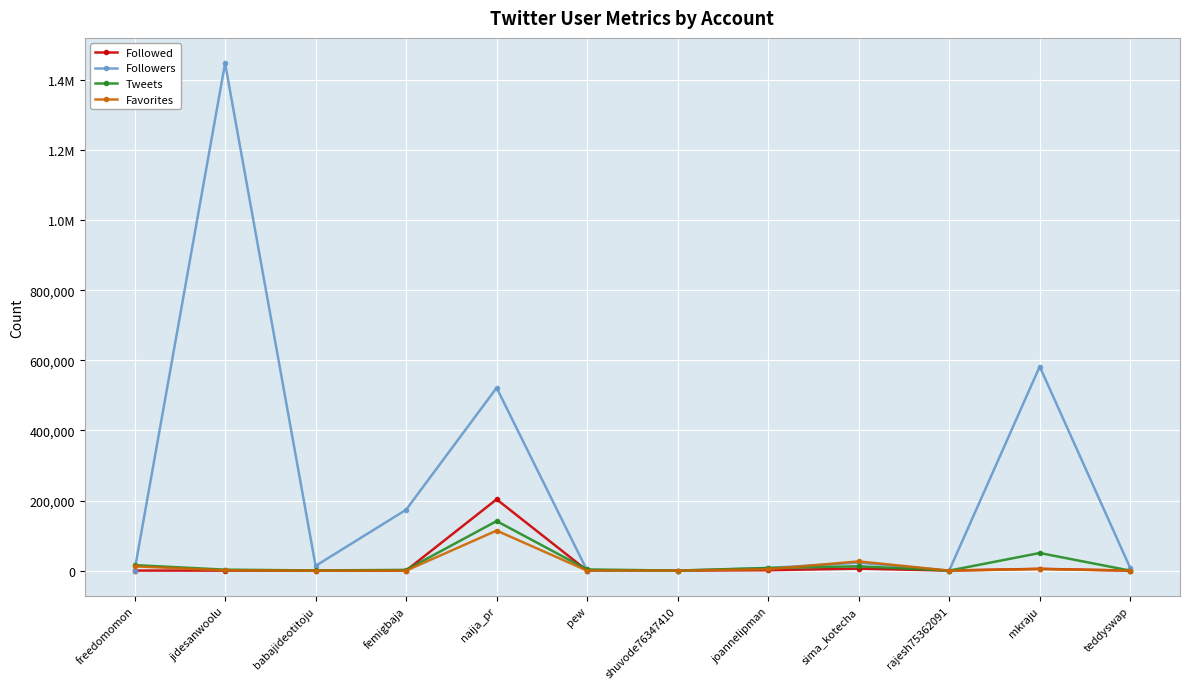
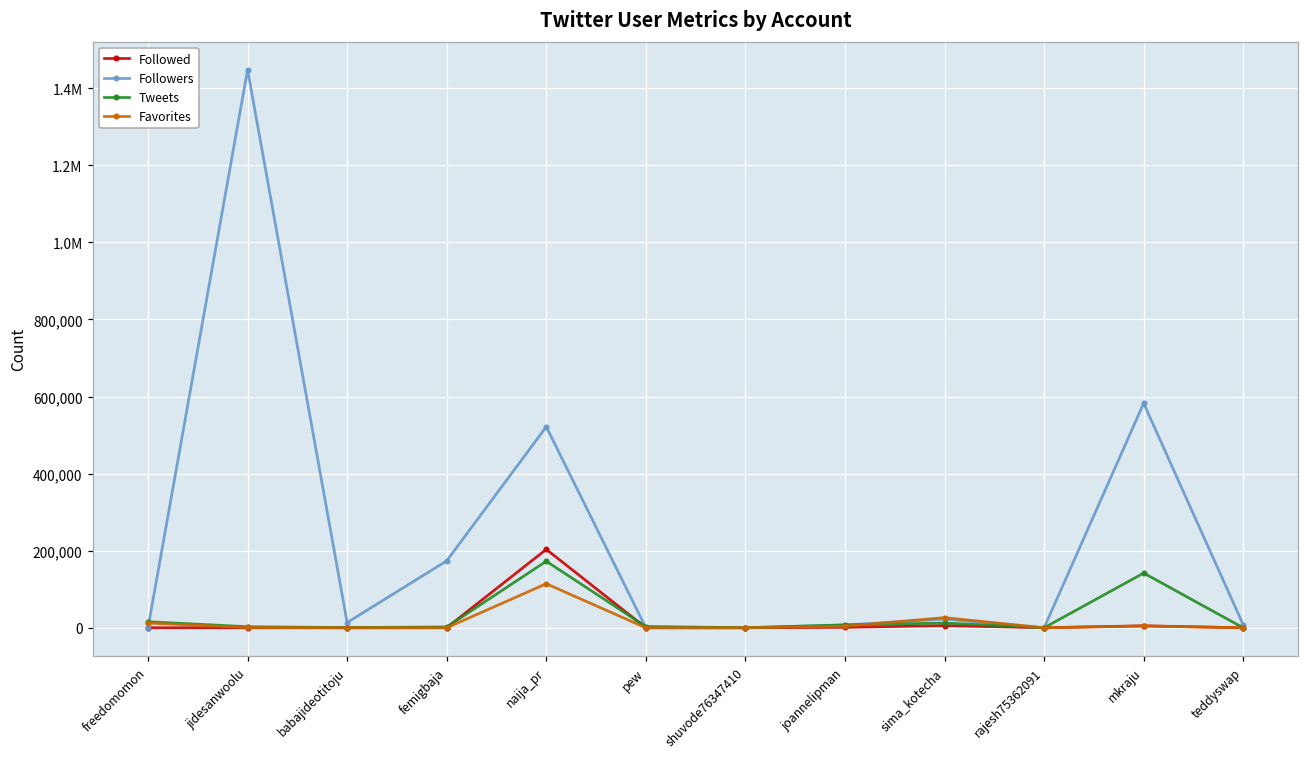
Tweets, naija_pr: 140,000 -> 170,000
Tweets, mkraju: 50,000 -> 140,000
